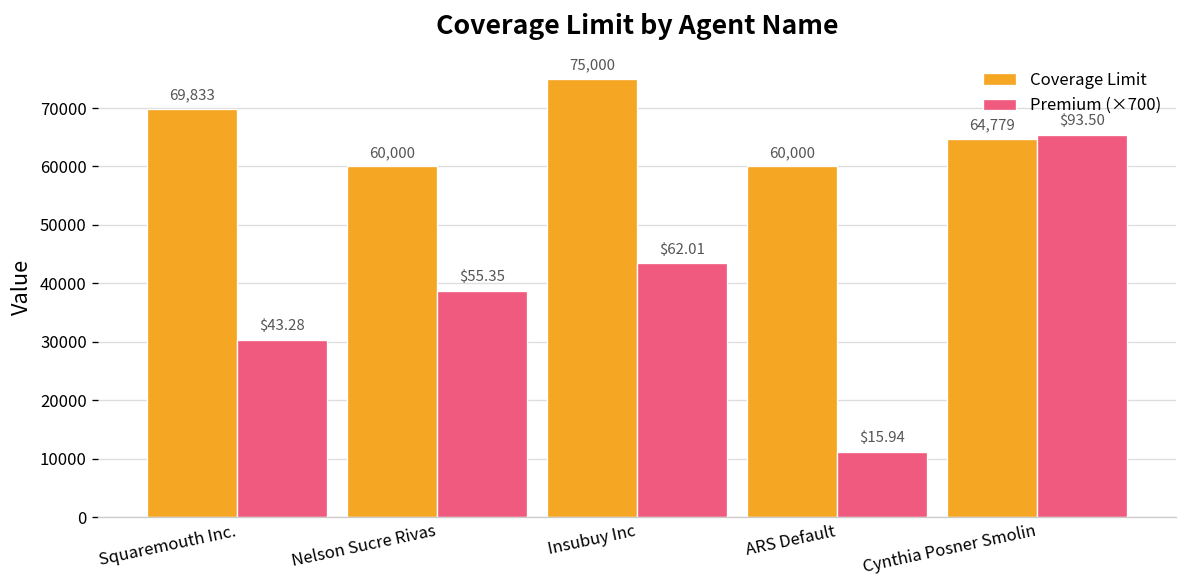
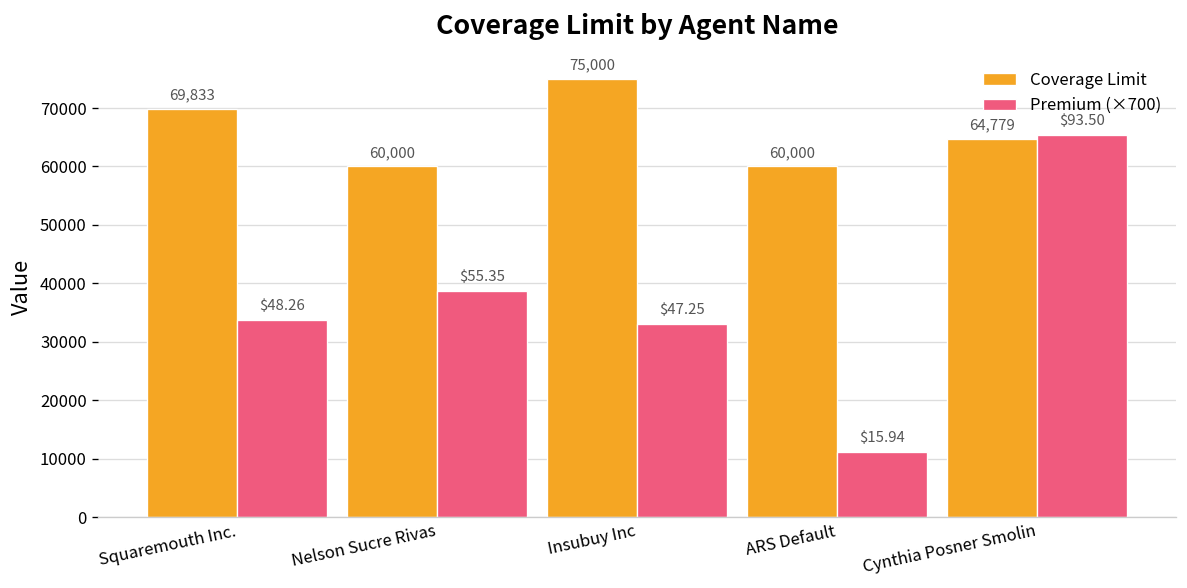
Premium (×700), Squaremouth Inc.: $43.28 -> $48.26
Premium (×700), Insubuy Inc: $62.01 -> $47.25
